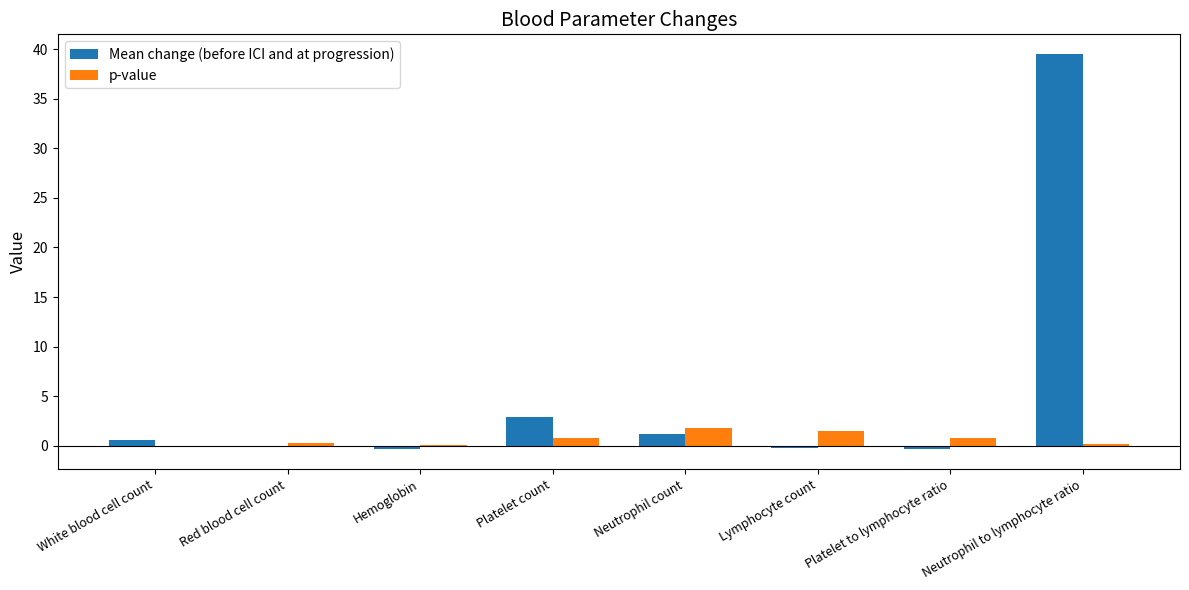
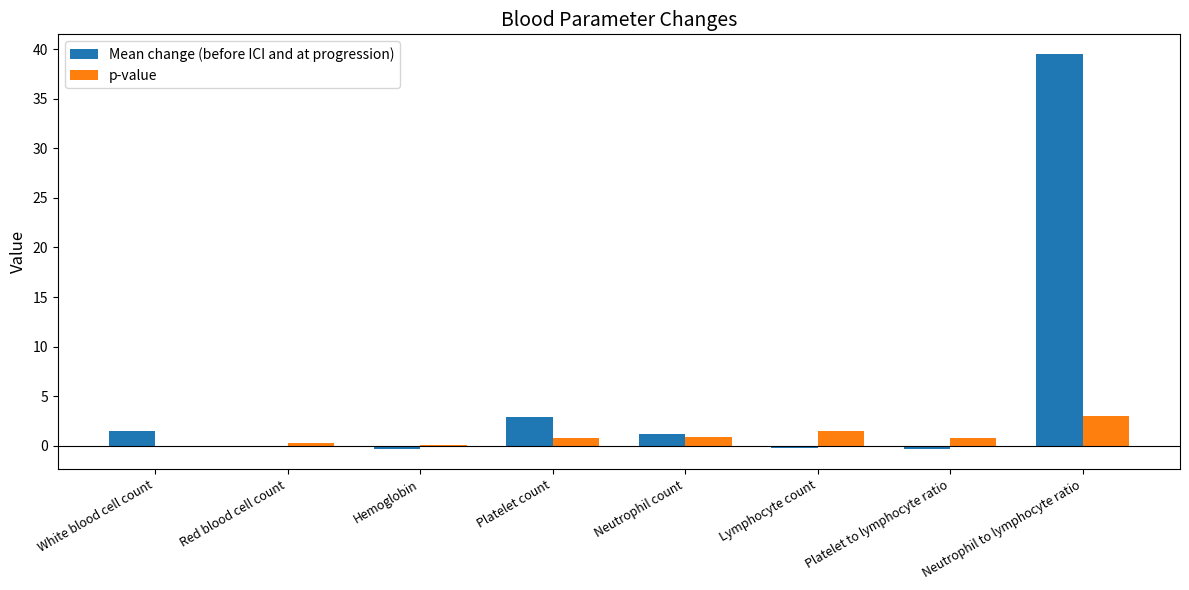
Mean change (before ICI and at progression), White blood cell count: 1 -> 2
p-value, Neutrophil count: 2 -> 1
p-value, Neutrophil to lymphocyte ratio: 0 -> 3
